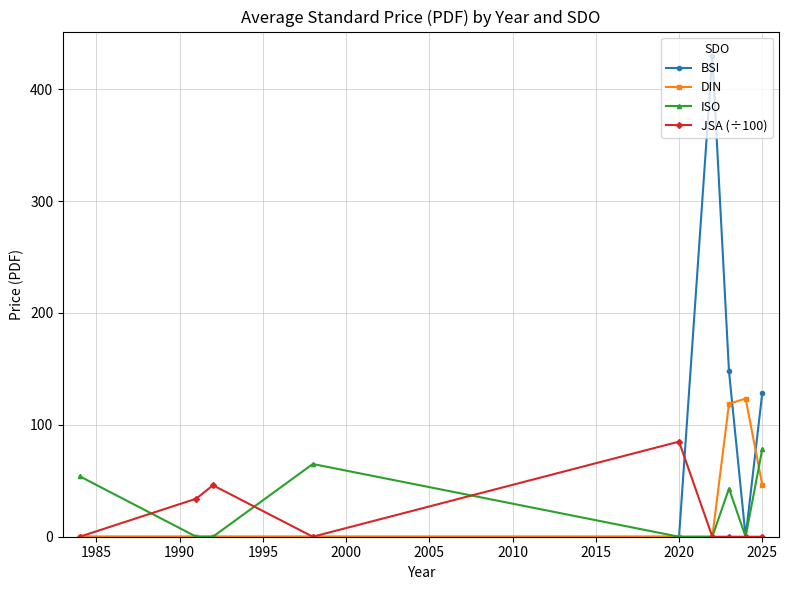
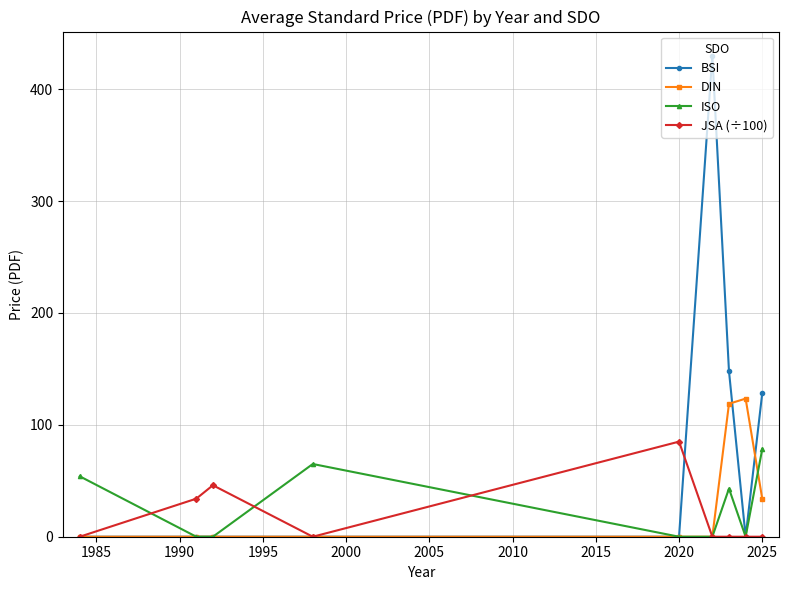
DIN, 2025: 46 -> 34
